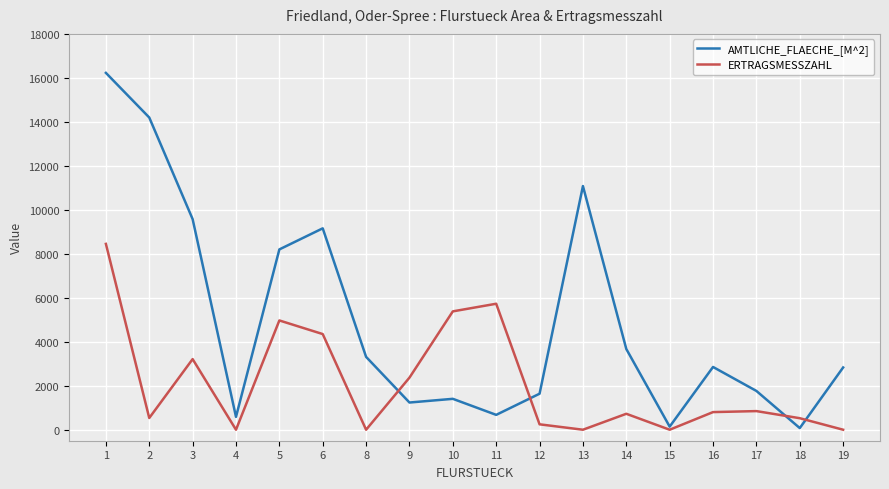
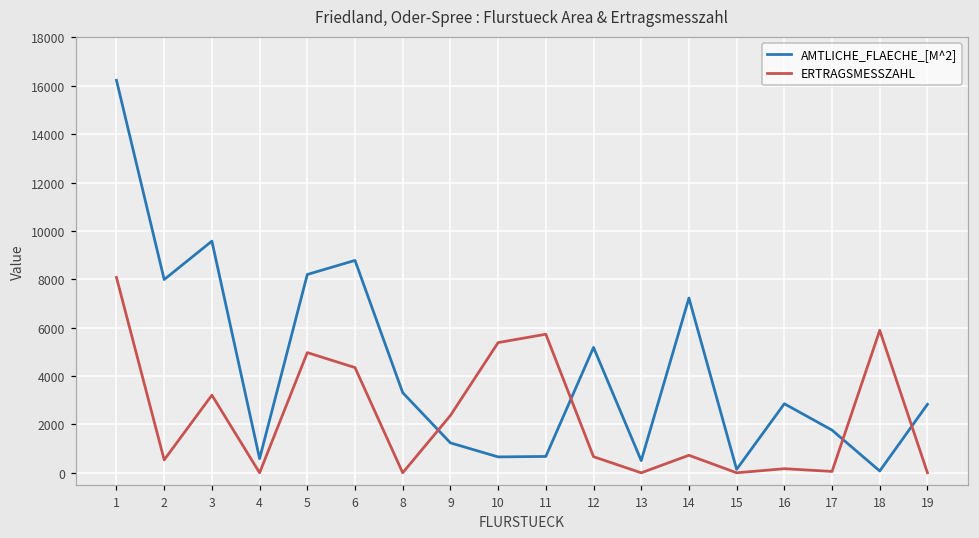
ERTRAGSMESSZAHL, 1: 8500 -> 8100
AMTLICHE_FLAECHE_[M^2], 2: 14200 -> 8000
AMTLICHE_FLAECHE_[M^2], 6: 9200 -> 8800
AMTLICHE_FLAECHE_[M^2], 10: 1400 -> 700
AMTLICHE_FLAECHE_[M^2], 12: 1600 -> 5200
ERTRAGSMESSZAHL, 12: 200 -> 700
AMTLICHE_FLAECHE_[M^2], 13: 11100 -> 500
AMTLICHE_FLAECHE_[M^2], 14: 3700 -> 7200
ERTRAGSMESSZAHL, 16: 800 -> 200
ERTRAGSMESSZAHL, 17: 800 -> 100
ERTRAGSMESSZAHL, 18: 500 -> 5900
